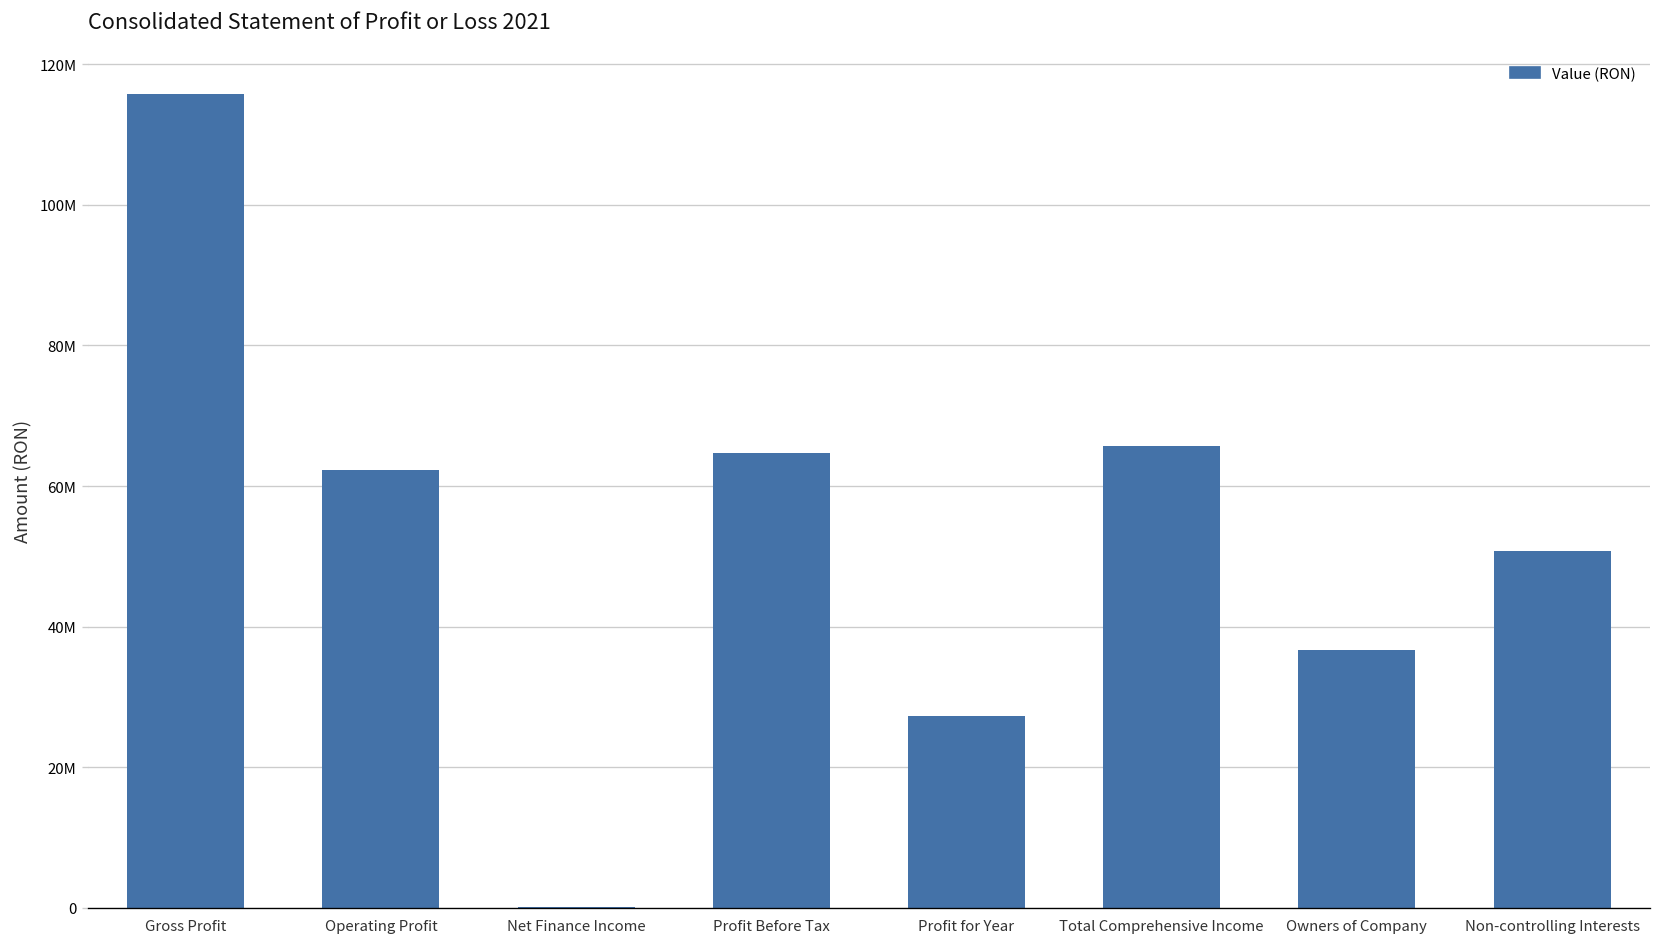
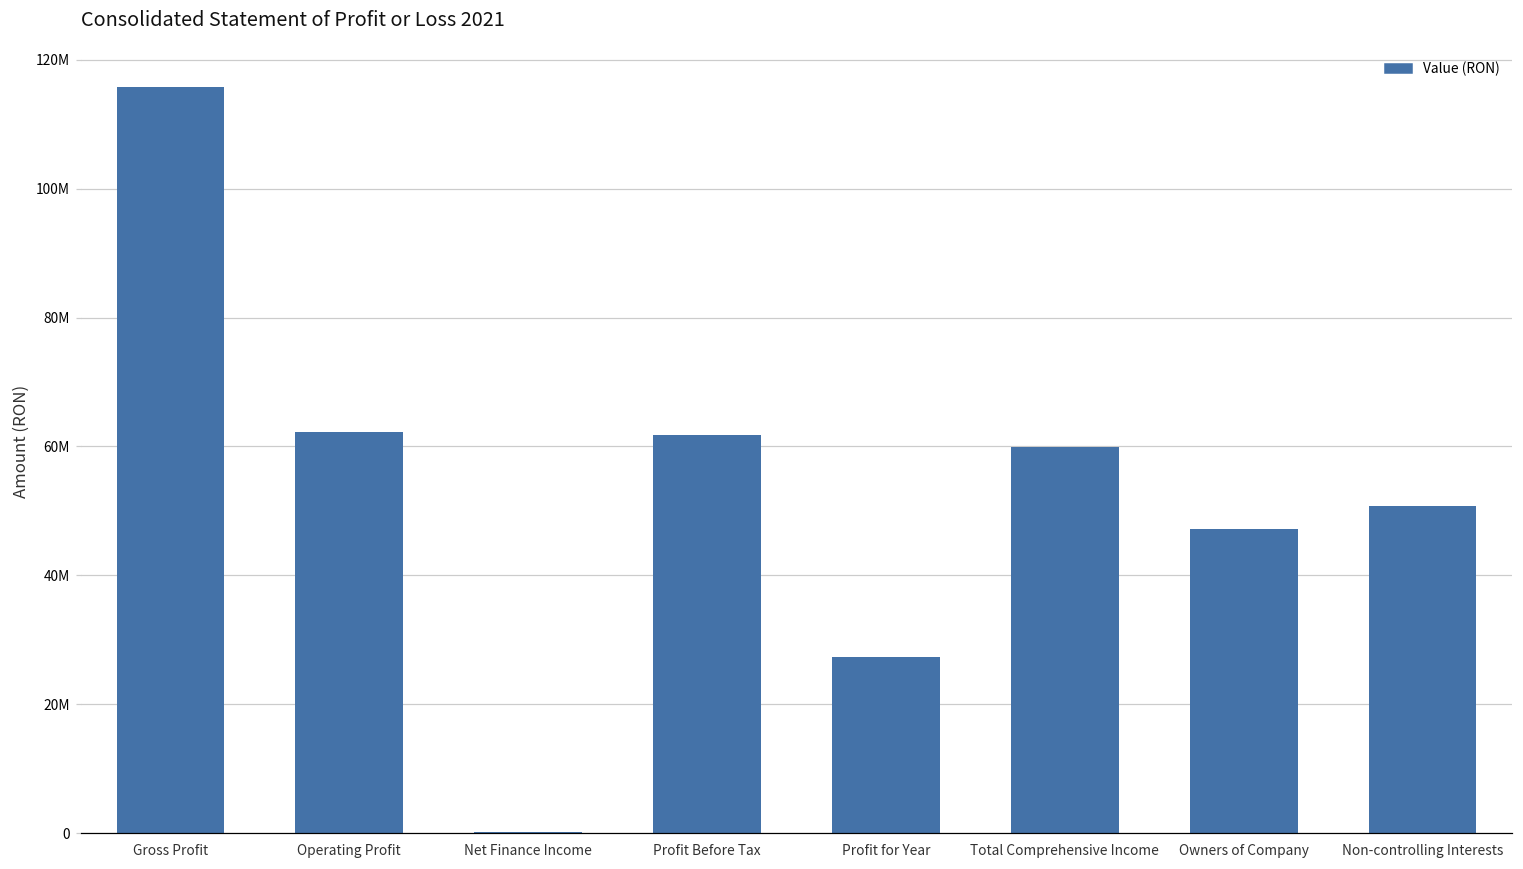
Profit Before Tax: 65000000 -> 62000000
Total Comprehensive Income: 66000000 -> 60000000
Owners of Company: 37000000 -> 47000000
